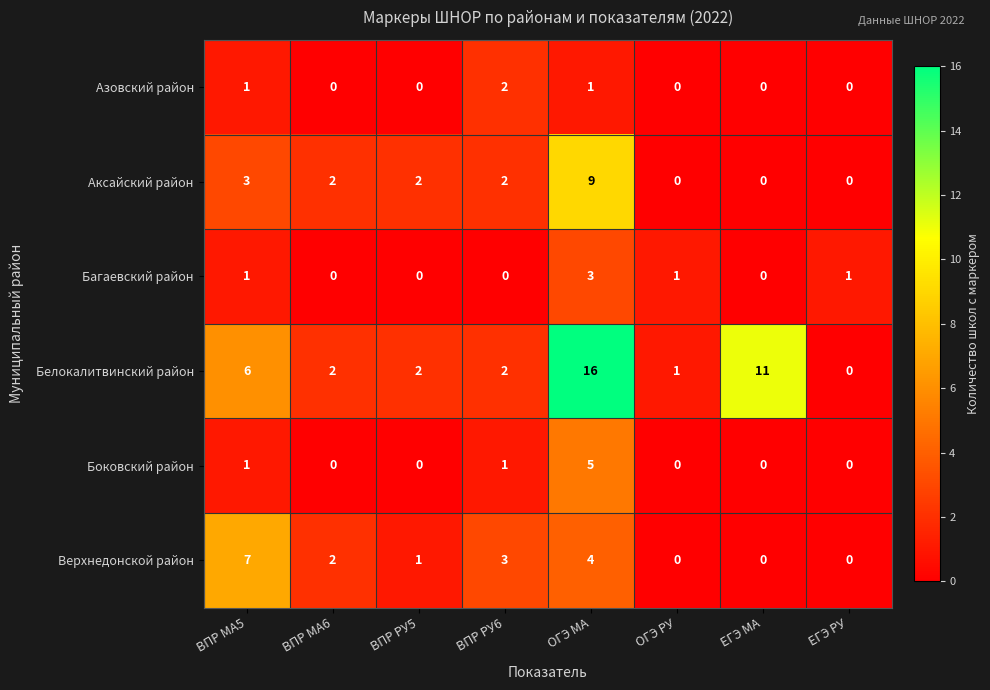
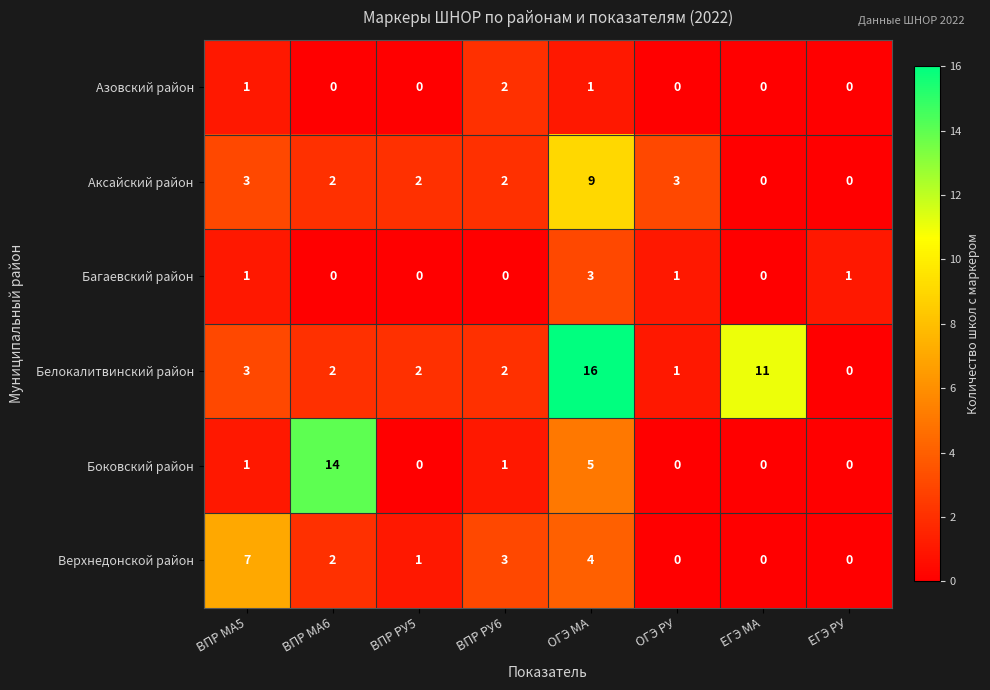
Аксайский район, ОГЭ РУ: 0 -> 3
Белокалитвинский район, ВПР МА5: 6 -> 3
Боковский район, ВПР МА6: 0 -> 14
